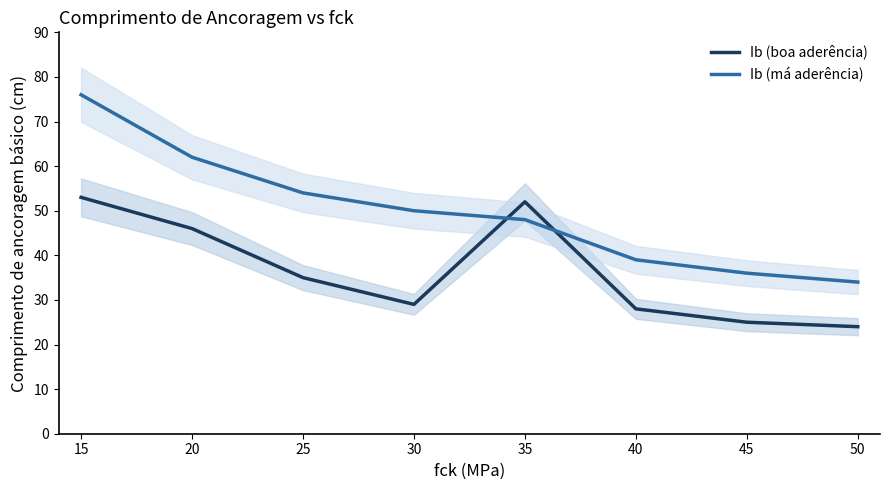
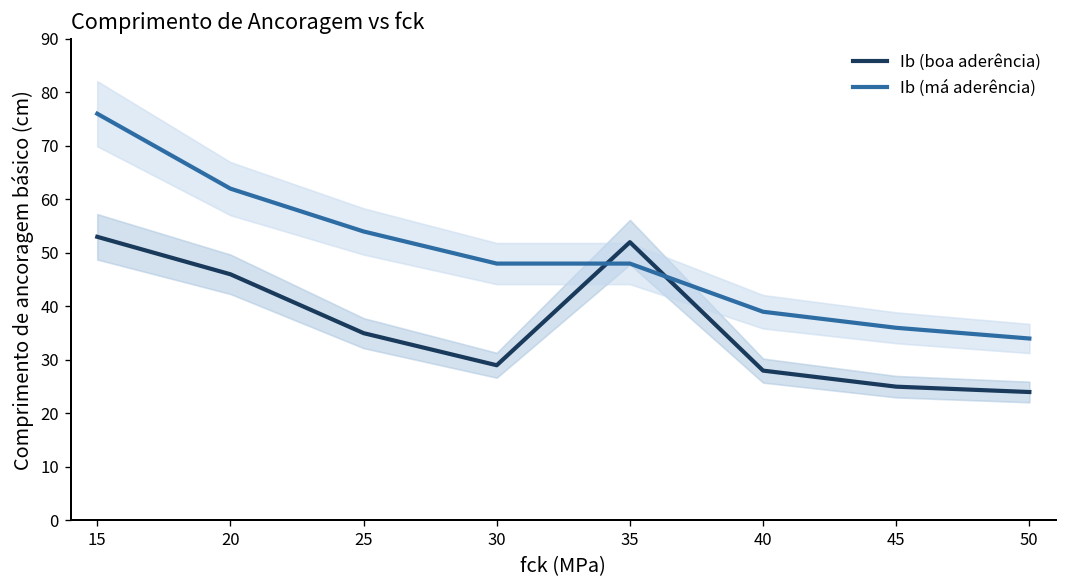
Ib (má aderência), 30: 50 -> 48
